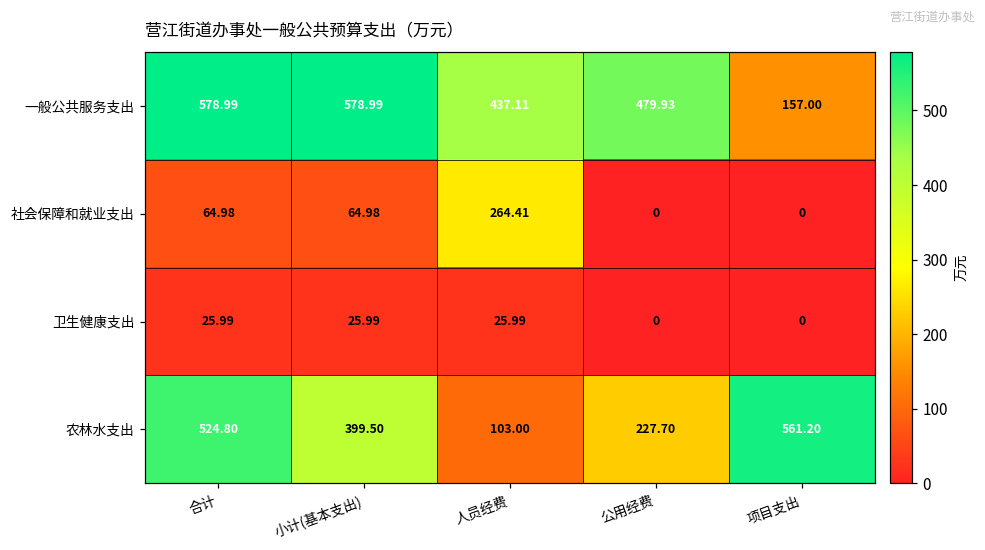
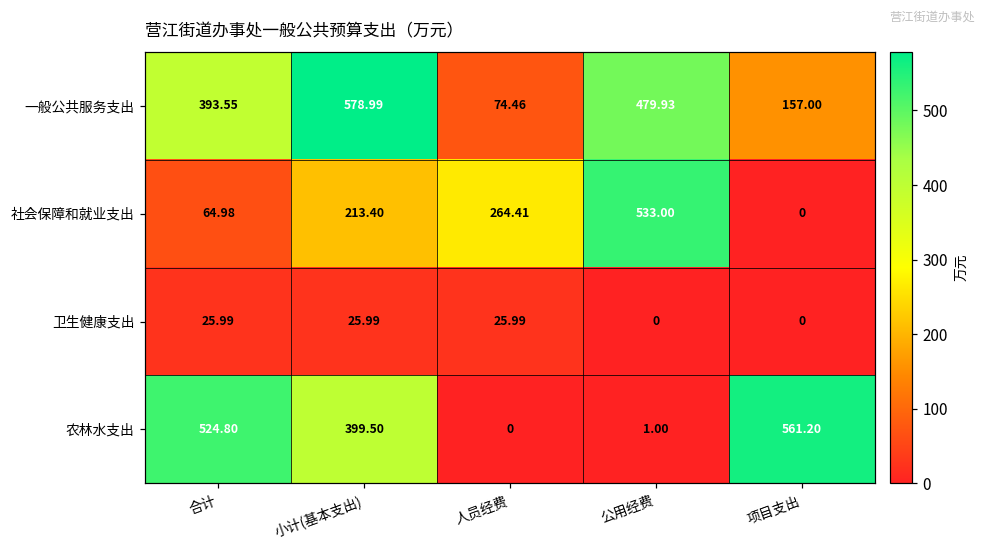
一般公共服务支出, 合计: 578.99 -> 393.55
一般公共服务支出, 人员经费: 437.11 -> 74.46
社会保障和就业支出, 小计(基本支出): 64.98 -> 213.40
社会保障和就业支出, 公用经费: 0 -> 533.00
农林水支出, 人员经费: 103.00 -> 0
农林水支出, 公用经费: 227.70 -> 1.00
